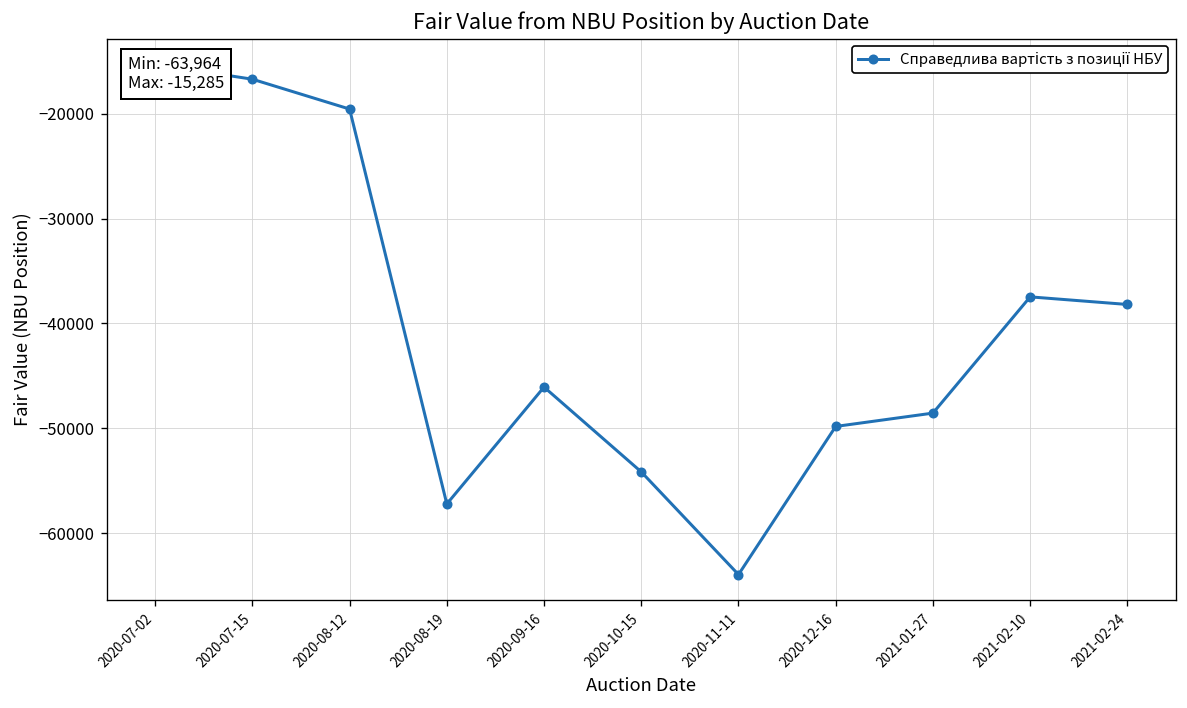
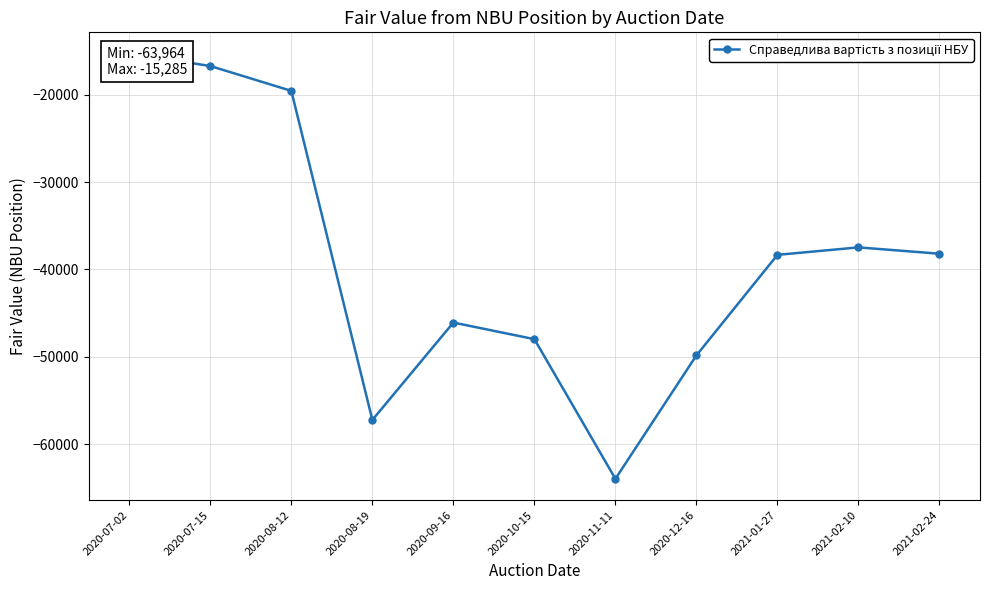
2020-10-15: -54000 -> -48000
2021-01-27: -49000 -> -38000
